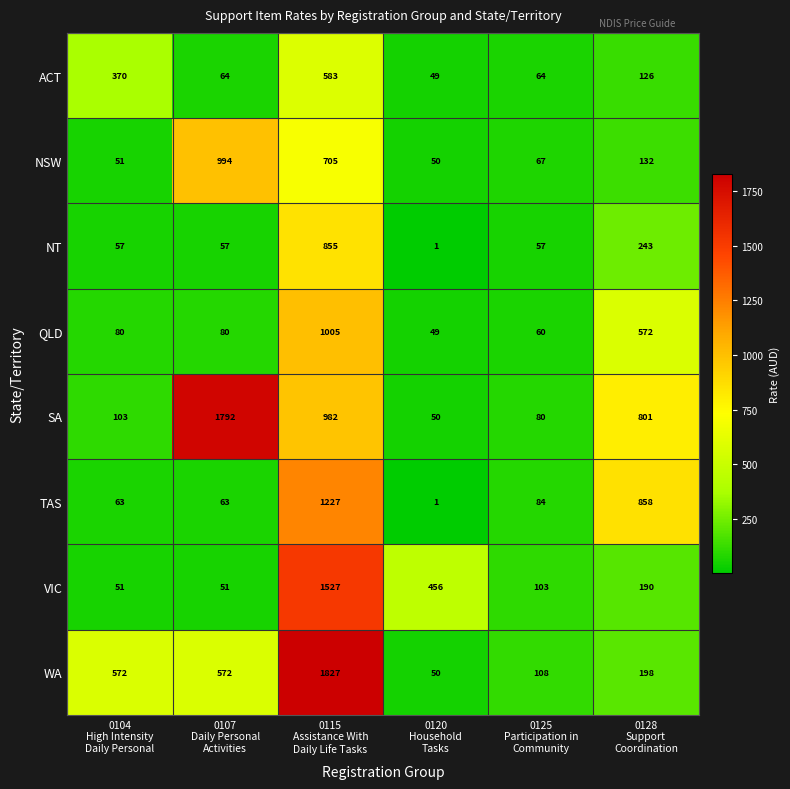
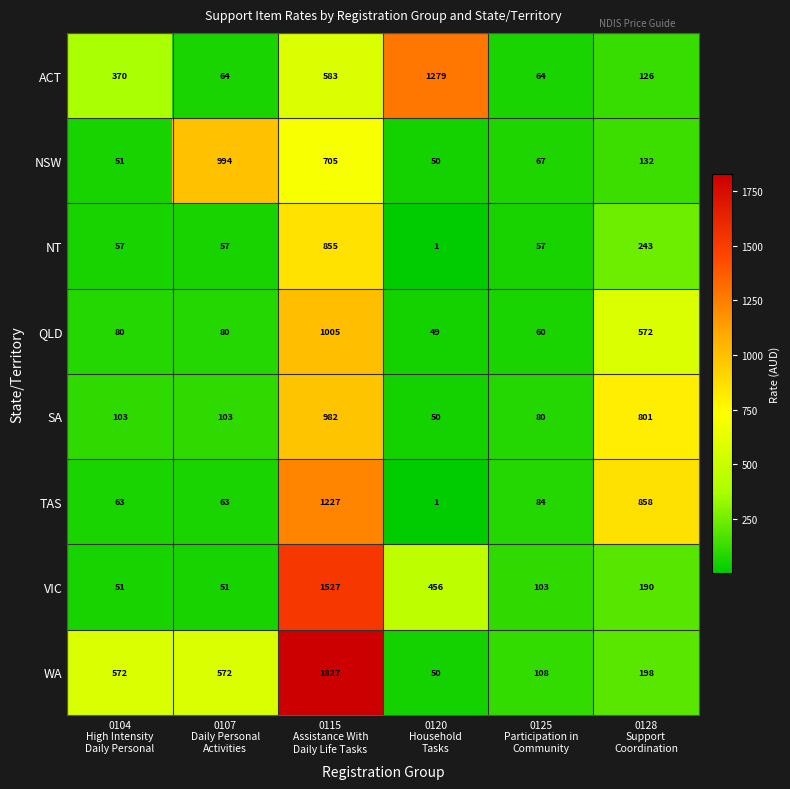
ACT, 0120 Household Tasks: 49 -> 1279
SA, 0107 Daily Personal Activities: 1792 -> 103
